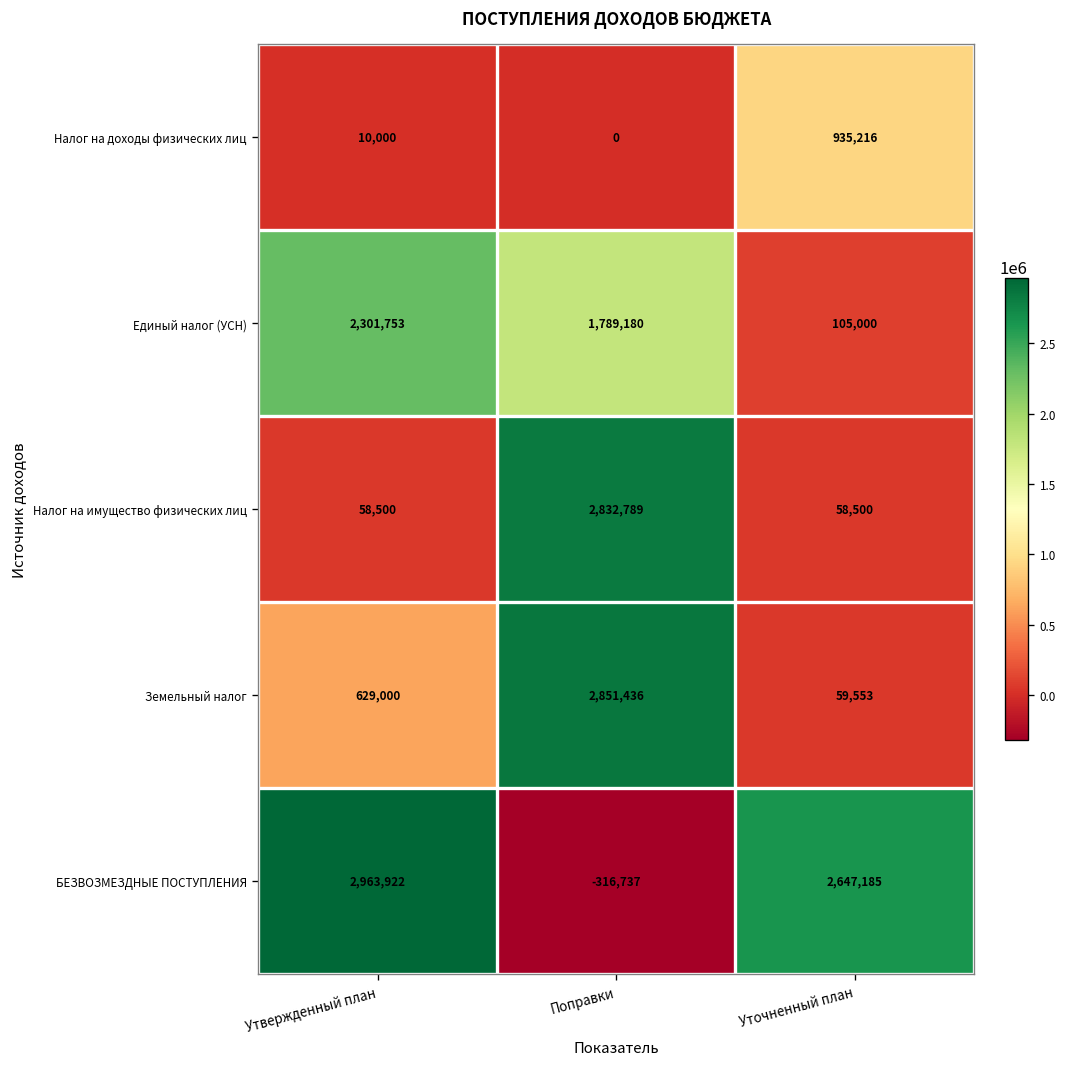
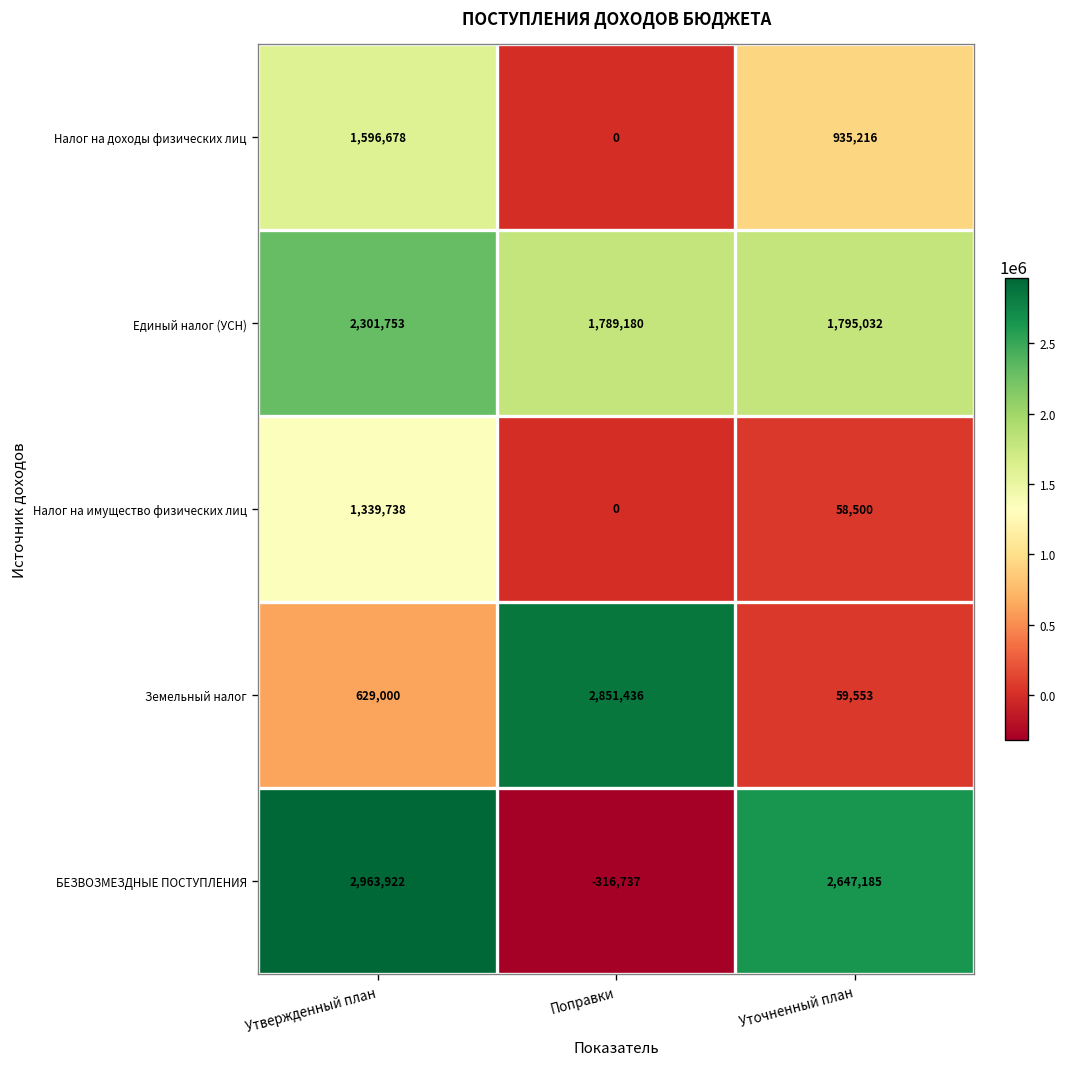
Налог на доходы физических лиц, Утвержденный план: 10,000 -> 1,596,678
Единый налог (УСН), Уточненный план: 105,000 -> 1,795,032
Налог на имущество физических лиц, Утвержденный план: 58,500 -> 1,339,738
Налог на имущество физических лиц, Поправки: 2,832,789 -> 0
